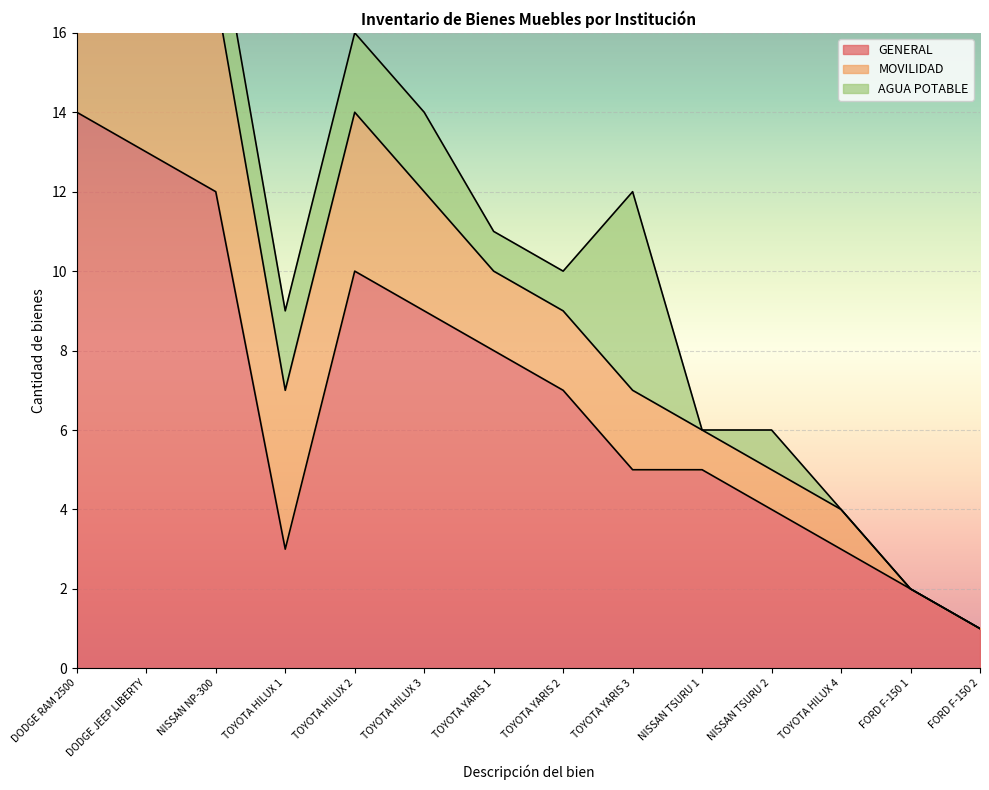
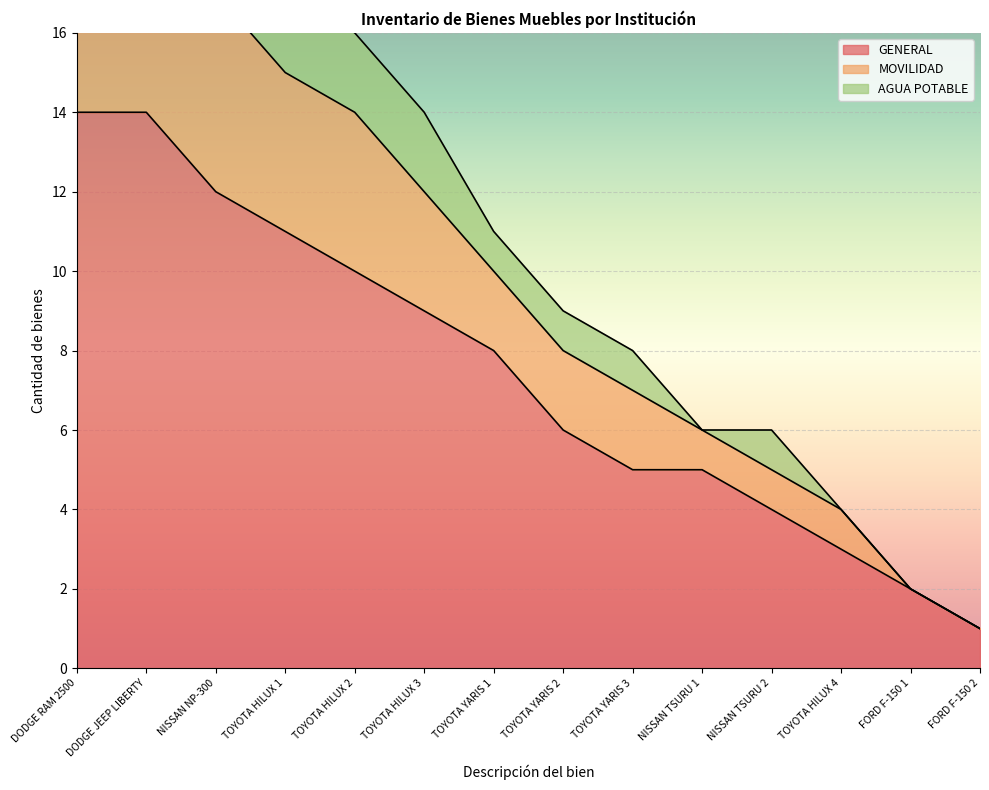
GENERAL, DODGE JEEP LIBERTY: 13 -> 14
GENERAL, TOYOTA HILUX 1: 3 -> 11
GENERAL, TOYOTA YARIS 2: 7 -> 6
AGUA POTABLE, TOYOTA YARIS 3: 5 -> 1
